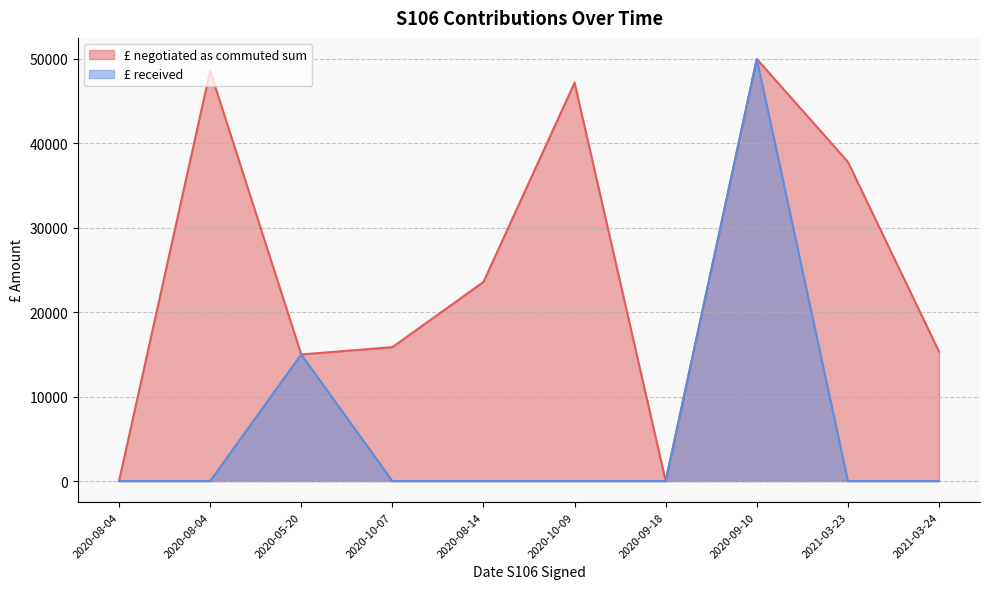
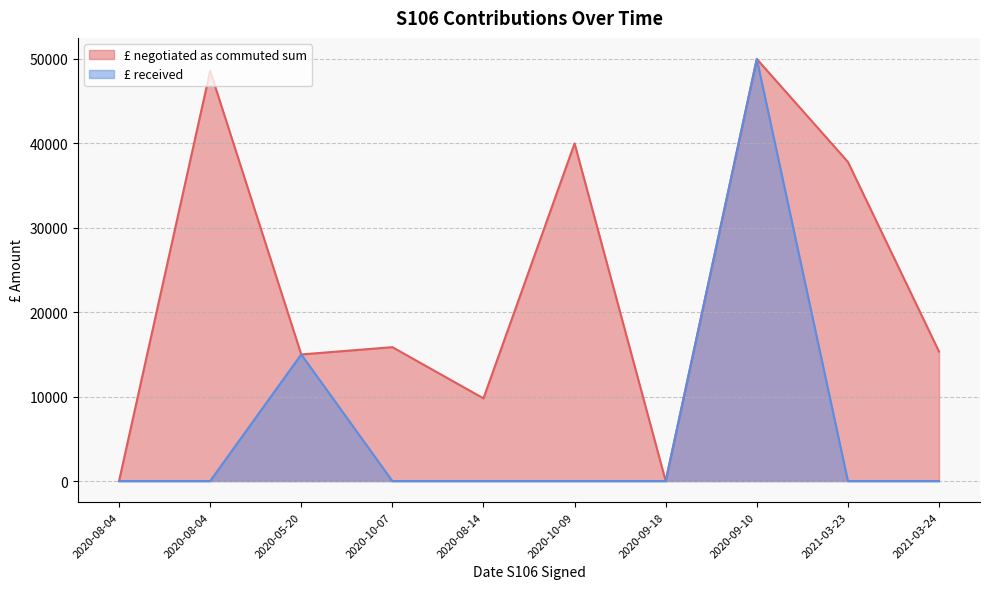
£ negotiated as commuted sum, 2020-08-14: 24000 -> 10000
£ negotiated as commuted sum, 2020-10-09: 47000 -> 40000
